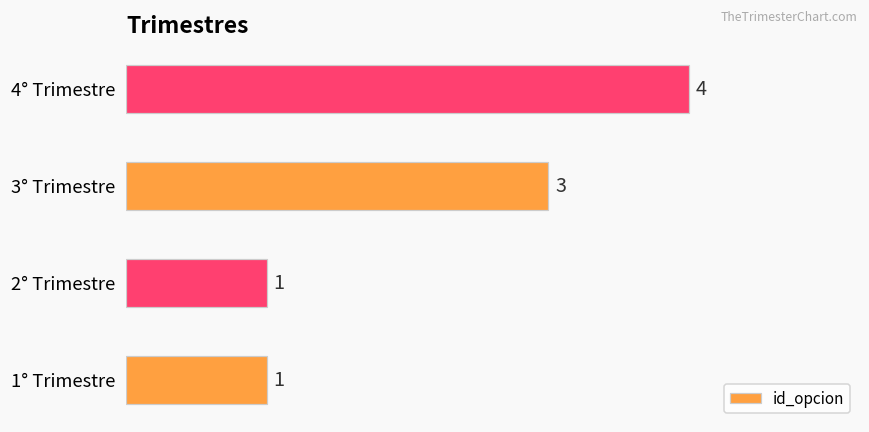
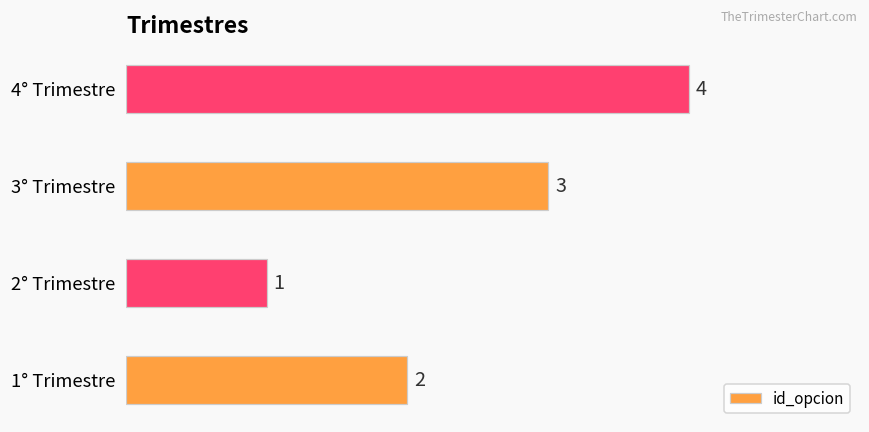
1° Trimestre: 1 -> 2
